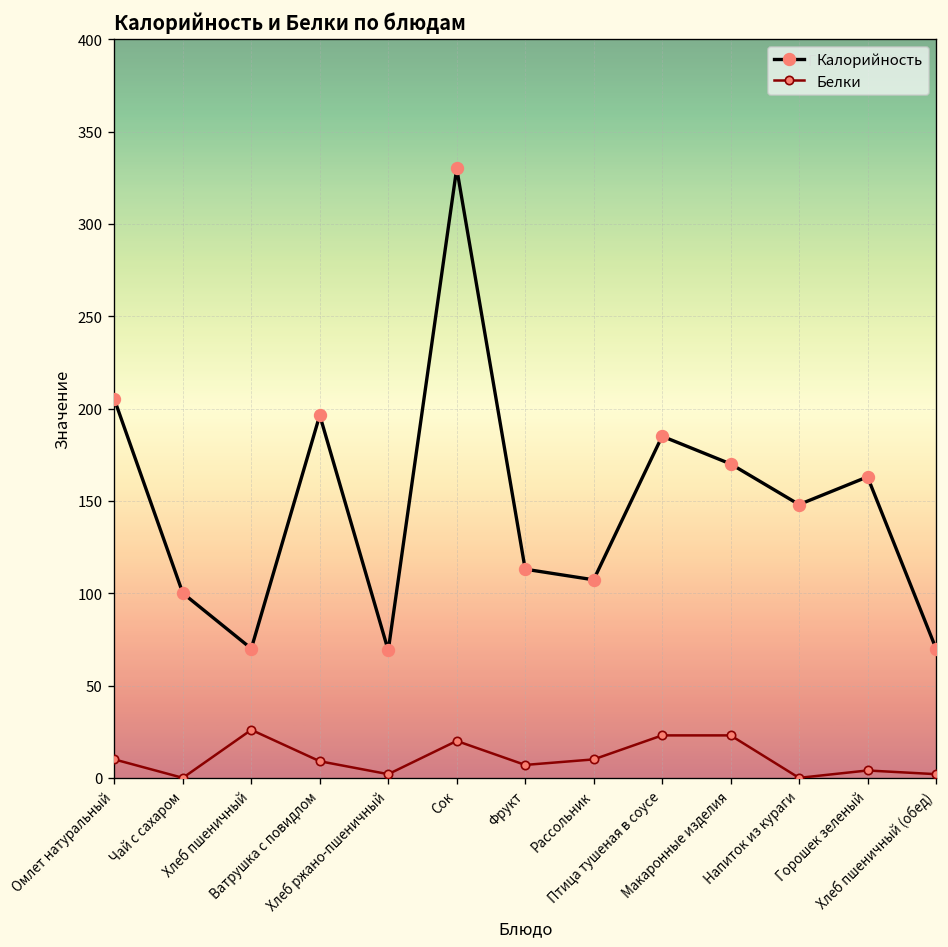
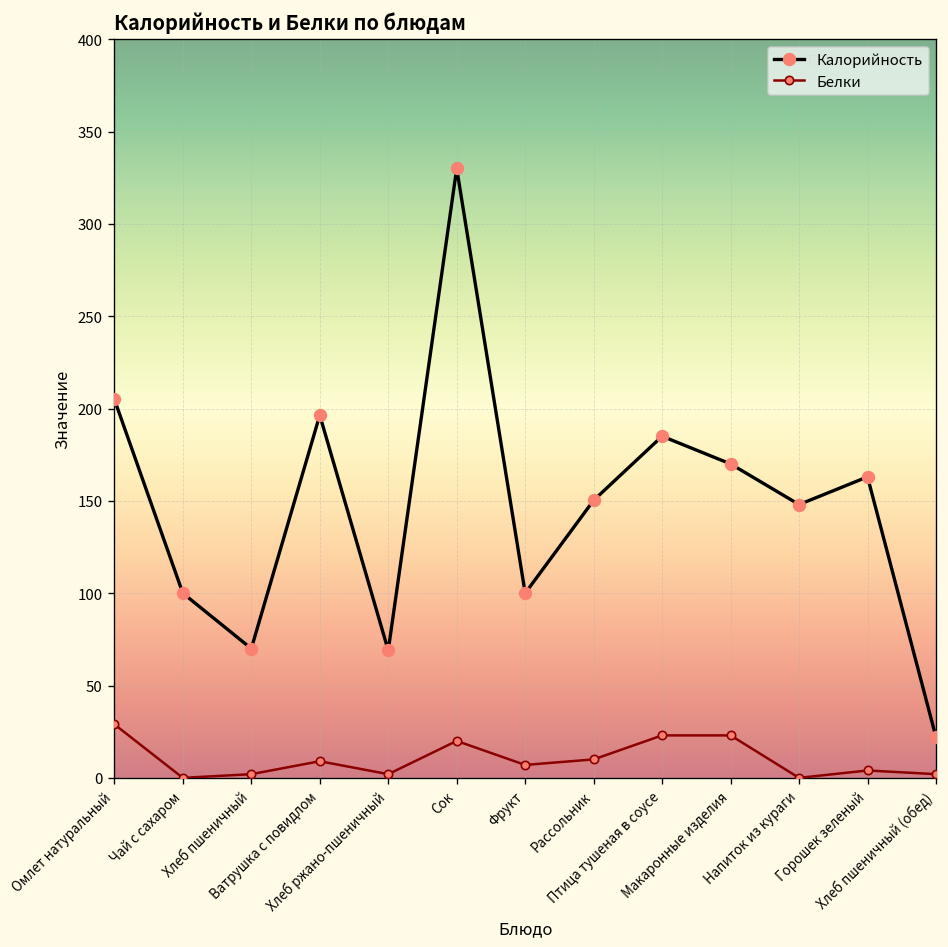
Белки, Омлет натуральный: 10 -> 29
Белки, Хлеб пшеничный: 26 -> 2
Калорийность, Фрукт: 113 -> 100
Калорийность, Рассольник: 107 -> 150
Калорийность, Хлеб пшеничный (обед): 70 -> 22
